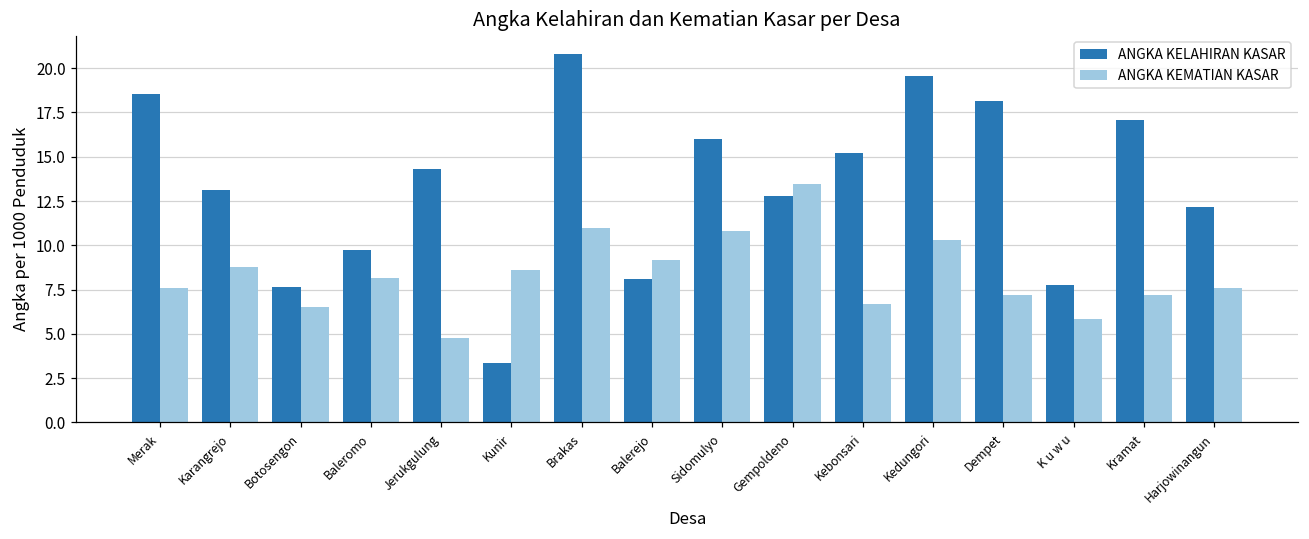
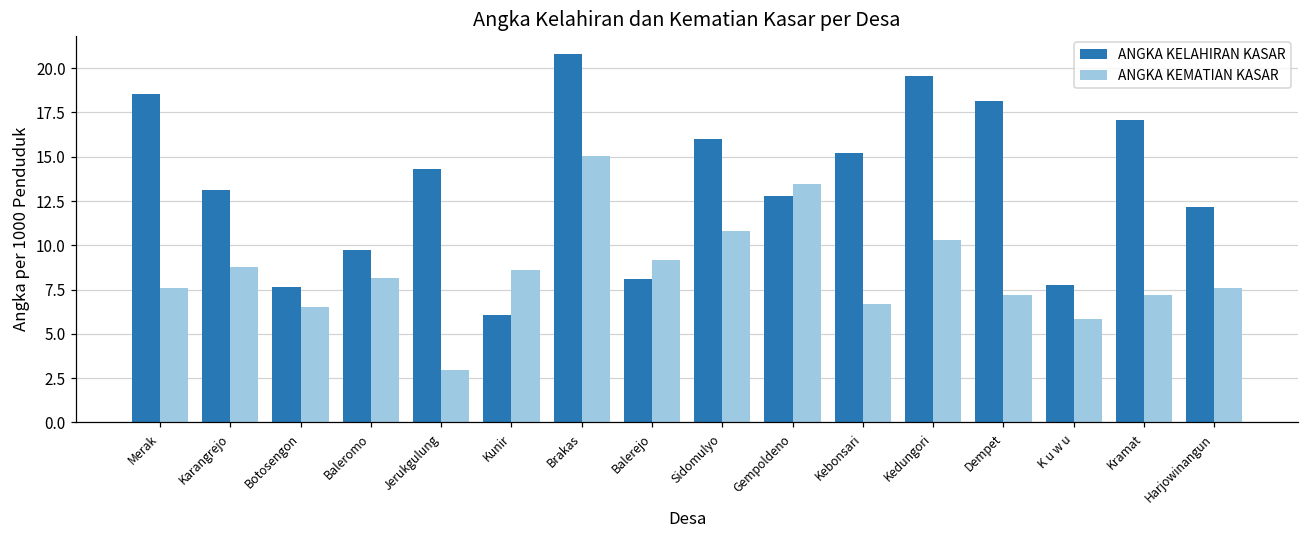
ANGKA KEMATIAN KASAR, Jerukgulung: 4.8 -> 3.0
ANGKA KELAHIRAN KASAR, Kunir: 3.4 -> 6.1
ANGKA KEMATIAN KASAR, Brakas: 11.0 -> 15.1
